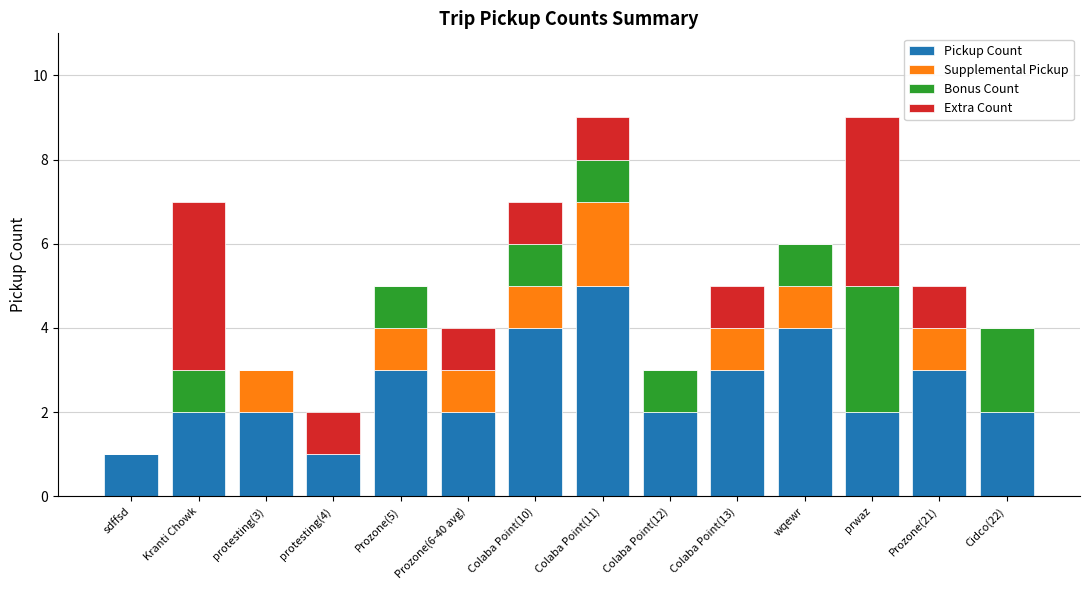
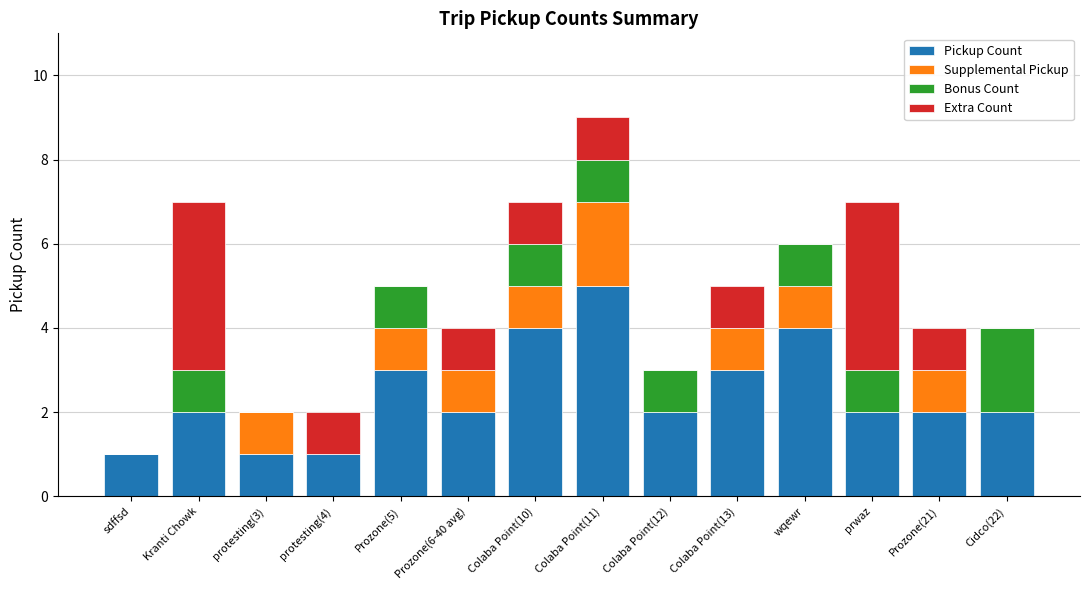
Pickup Count, protesting(3): 2 -> 1
Bonus Count, prwaz: 3 -> 1
Pickup Count, Prozone(21): 3 -> 2
